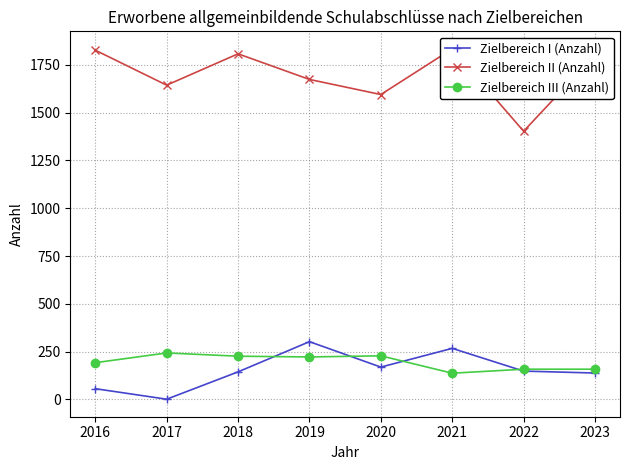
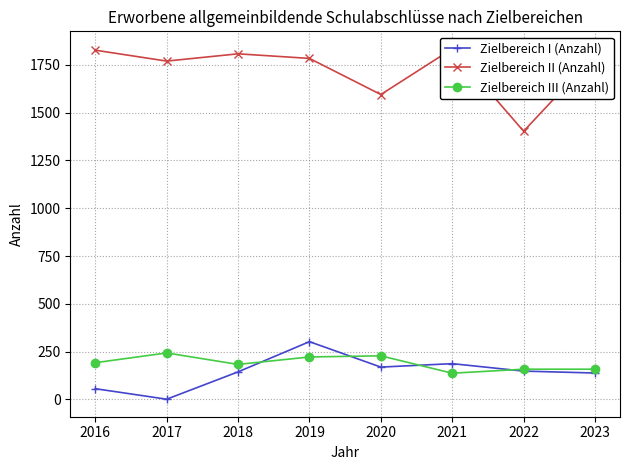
Zielbereich II (Anzahl), 2017: 1640 -> 1770
Zielbereich III (Anzahl), 2018: 230 -> 180
Zielbereich II (Anzahl), 2019: 1670 -> 1780
Zielbereich I (Anzahl), 2021: 270 -> 190
